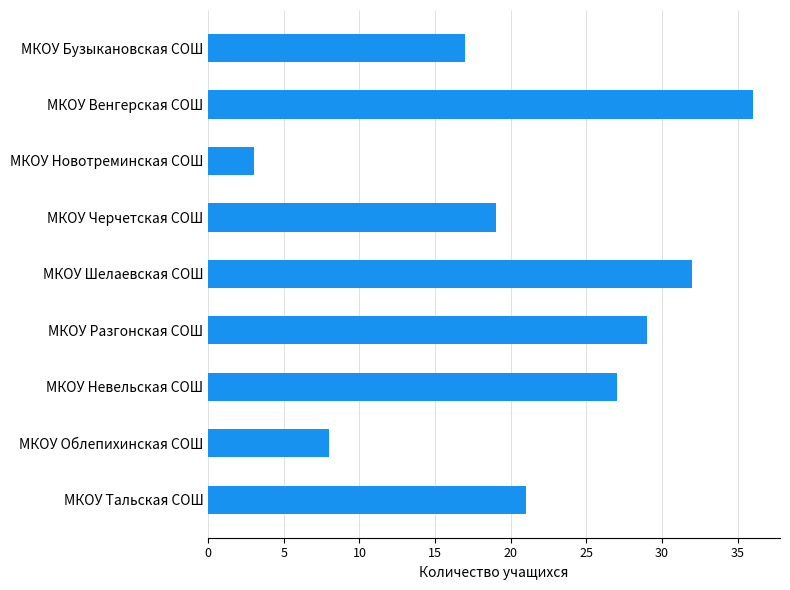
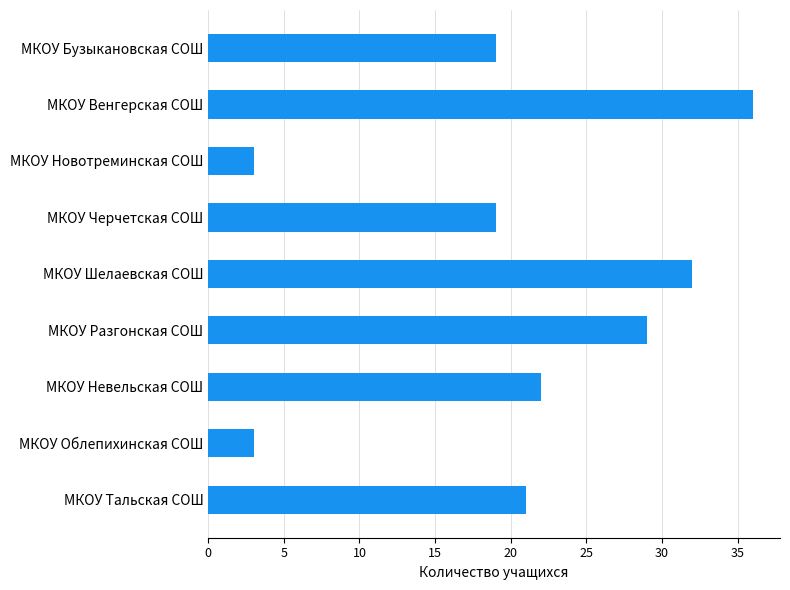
МКОУ Бузыкановская СОШ: 17 -> 19
МКОУ Невельская СОШ: 27 -> 22
МКОУ Облепихинская СОШ: 8 -> 3
